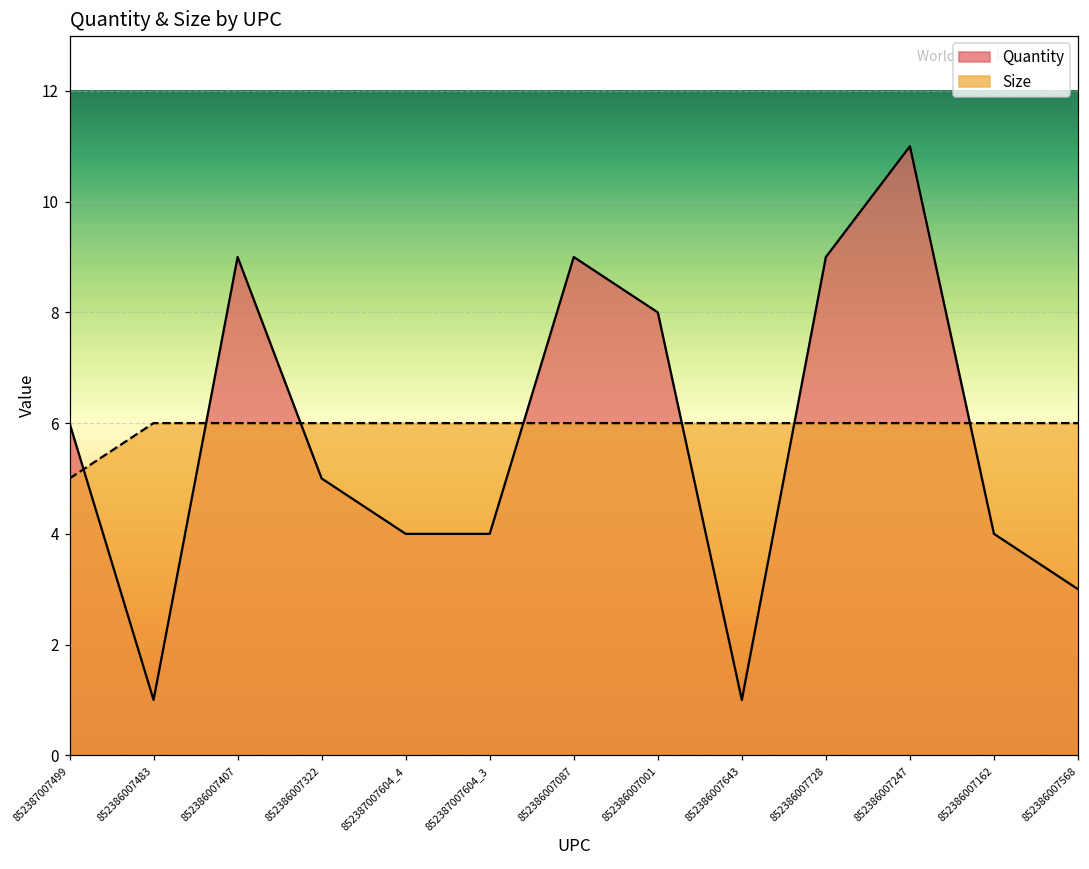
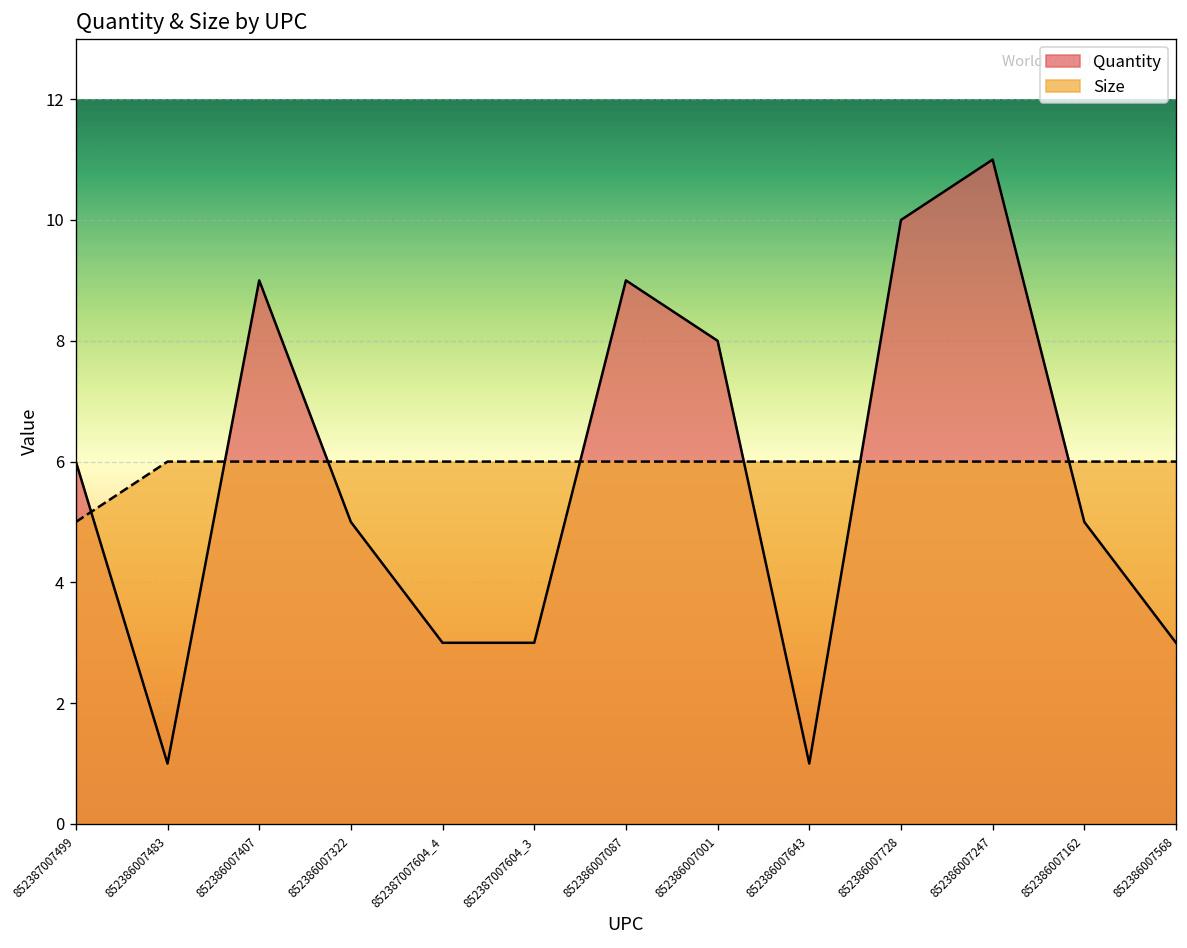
Quantity, 852387007604_4: 4 -> 3
Quantity, 852387007604_3: 4 -> 3
Quantity, 852386007728: 9 -> 10
Quantity, 852386007162: 4 -> 5
